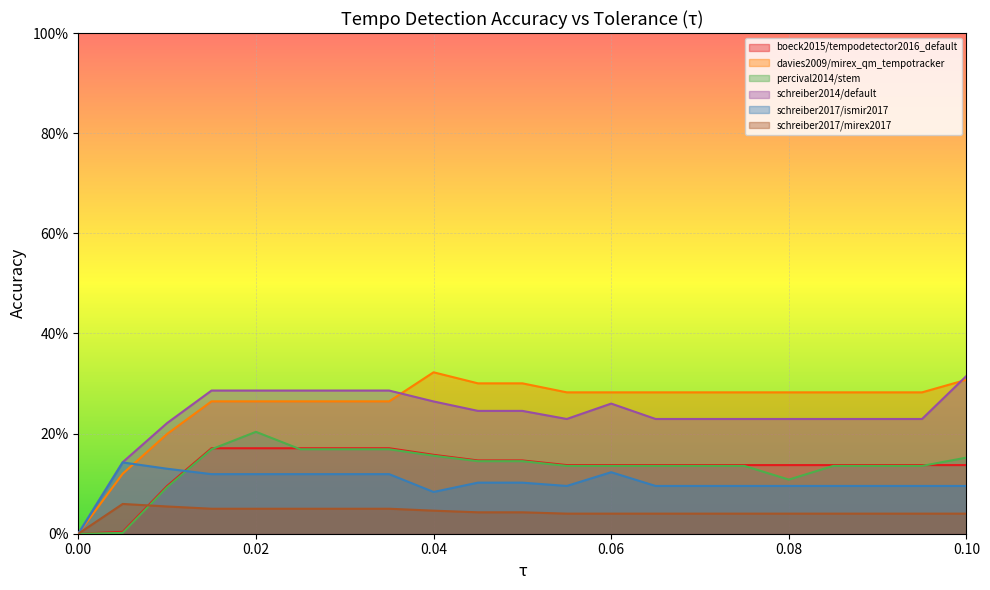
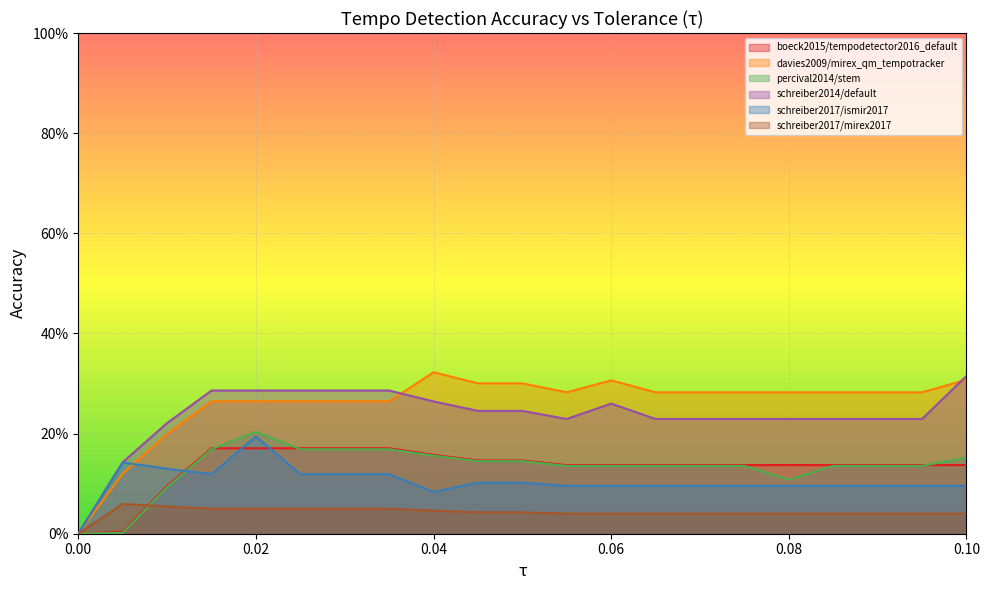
schreiber2017/ismir2017, 0.02: 12% -> 19%
davies2009/mirex_qm_tempotracker, 0.06: 28% -> 31%
schreiber2017/ismir2017, 0.06: 12% -> 10%
